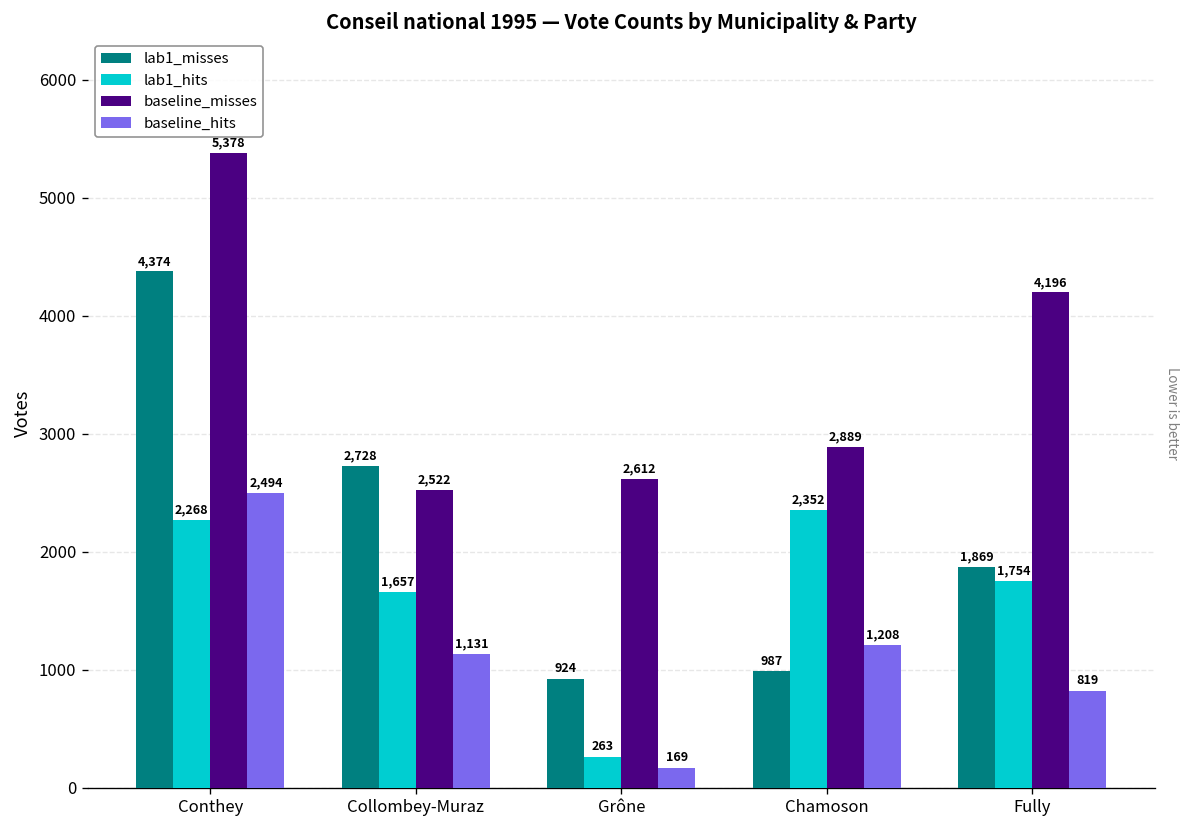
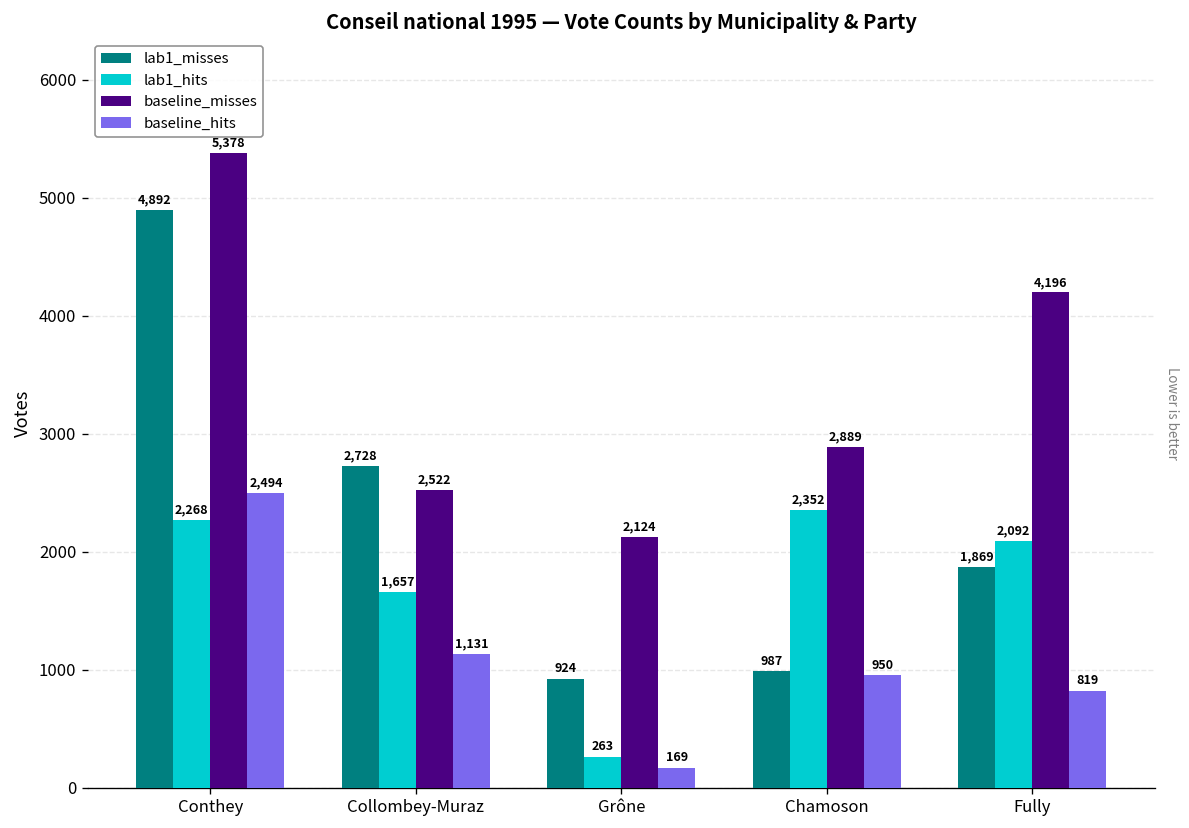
lab1_misses, Conthey: 4,374 -> 4,892
baseline_misses, Grône: 2,612 -> 2,124
baseline_hits, Chamoson: 1,208 -> 950
lab1_hits, Fully: 1,754 -> 2,092
